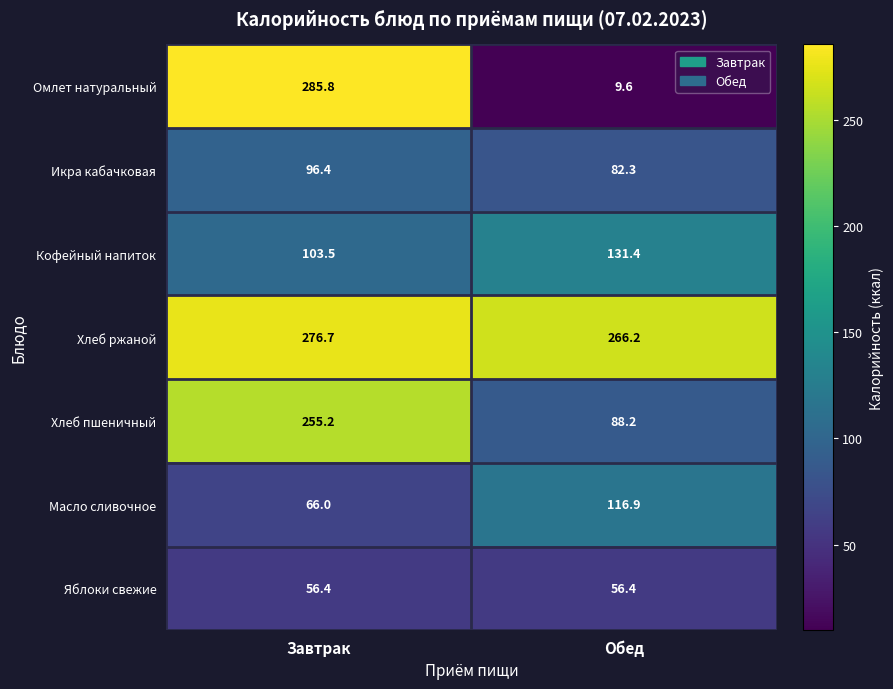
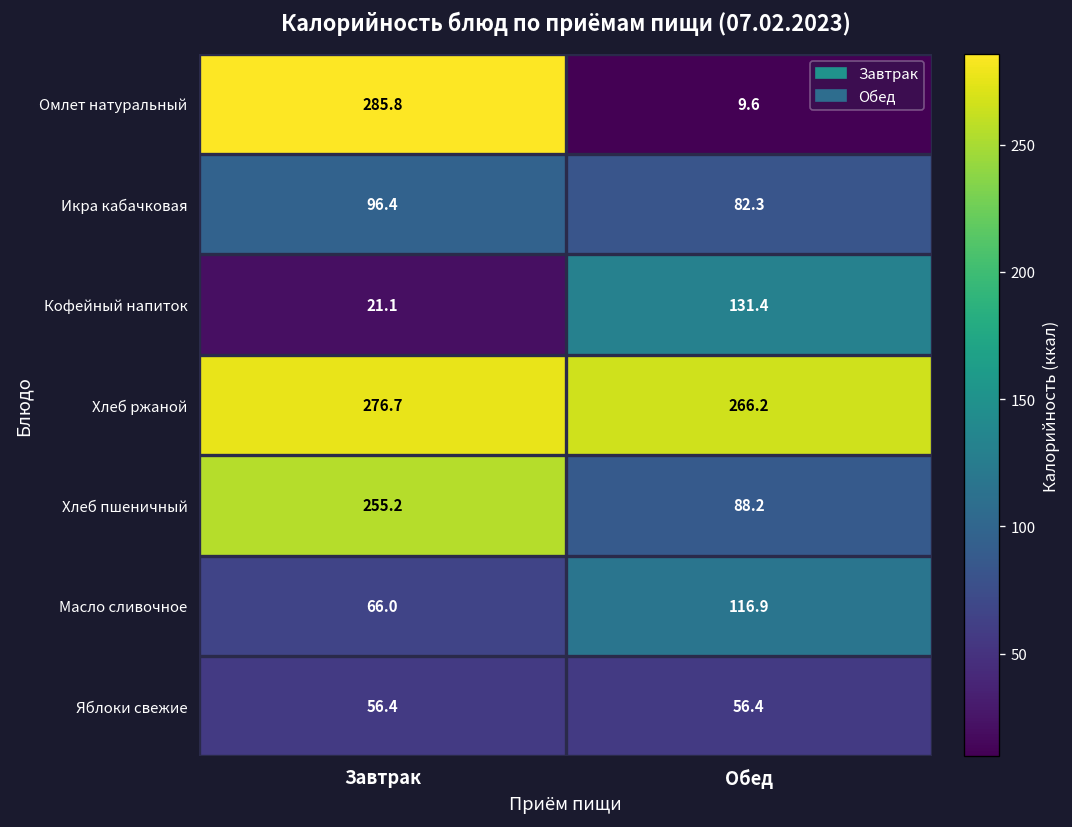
Кофейный напиток, Завтрак: 103.5 -> 21.1
